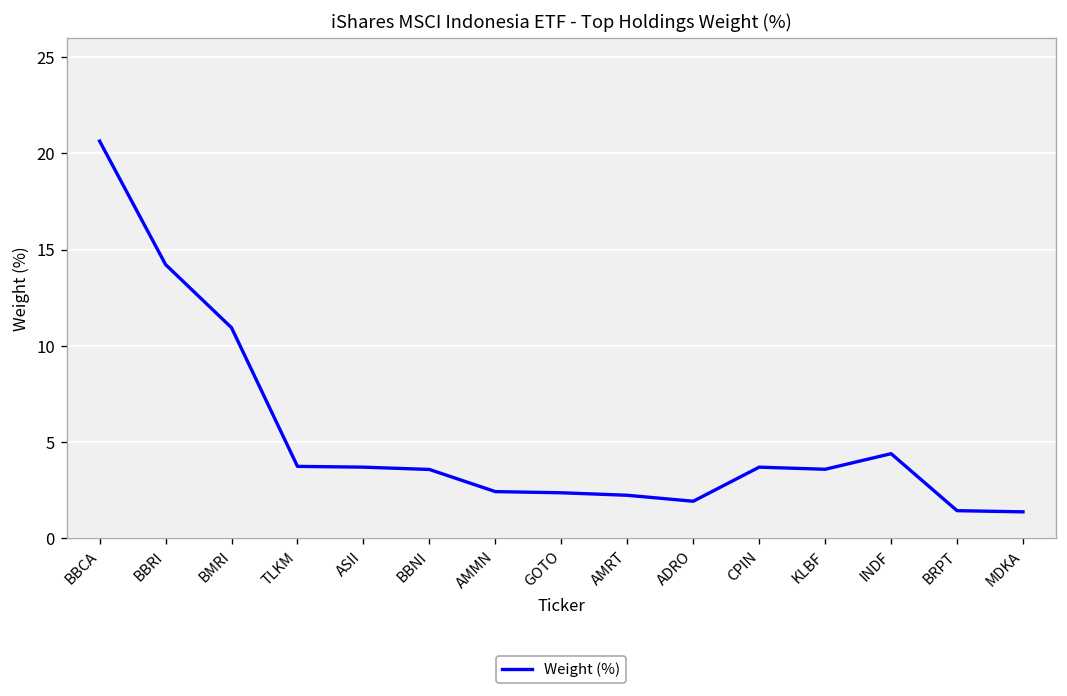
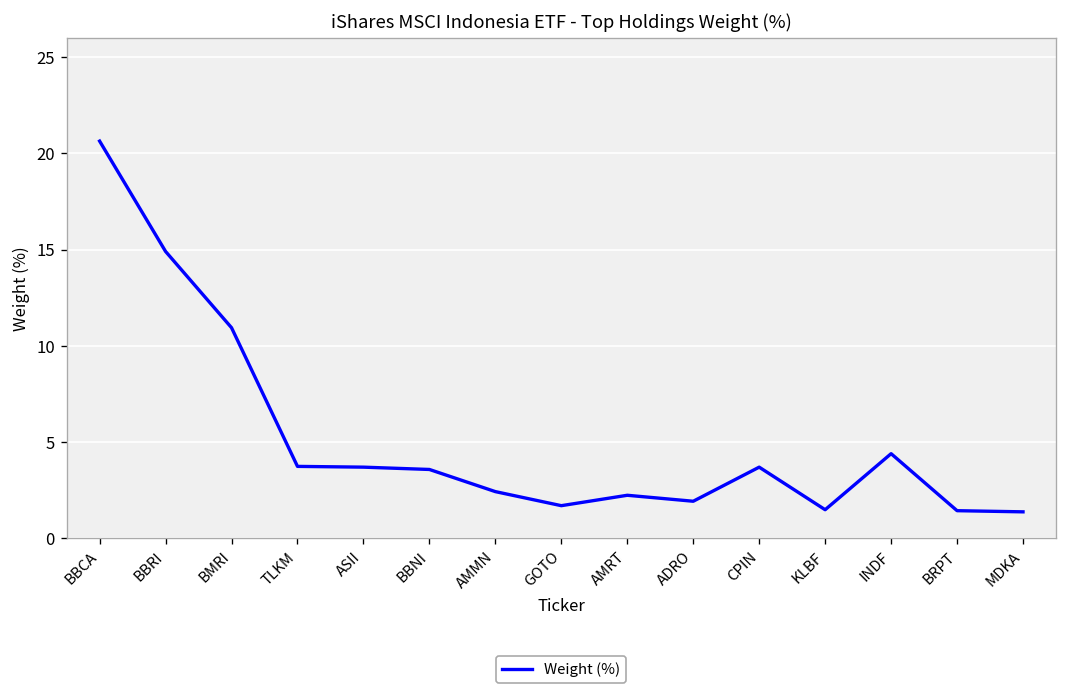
BBRI: 14.2 -> 14.9
GOTO: 2.4 -> 1.7
KLBF: 3.6 -> 1.5
